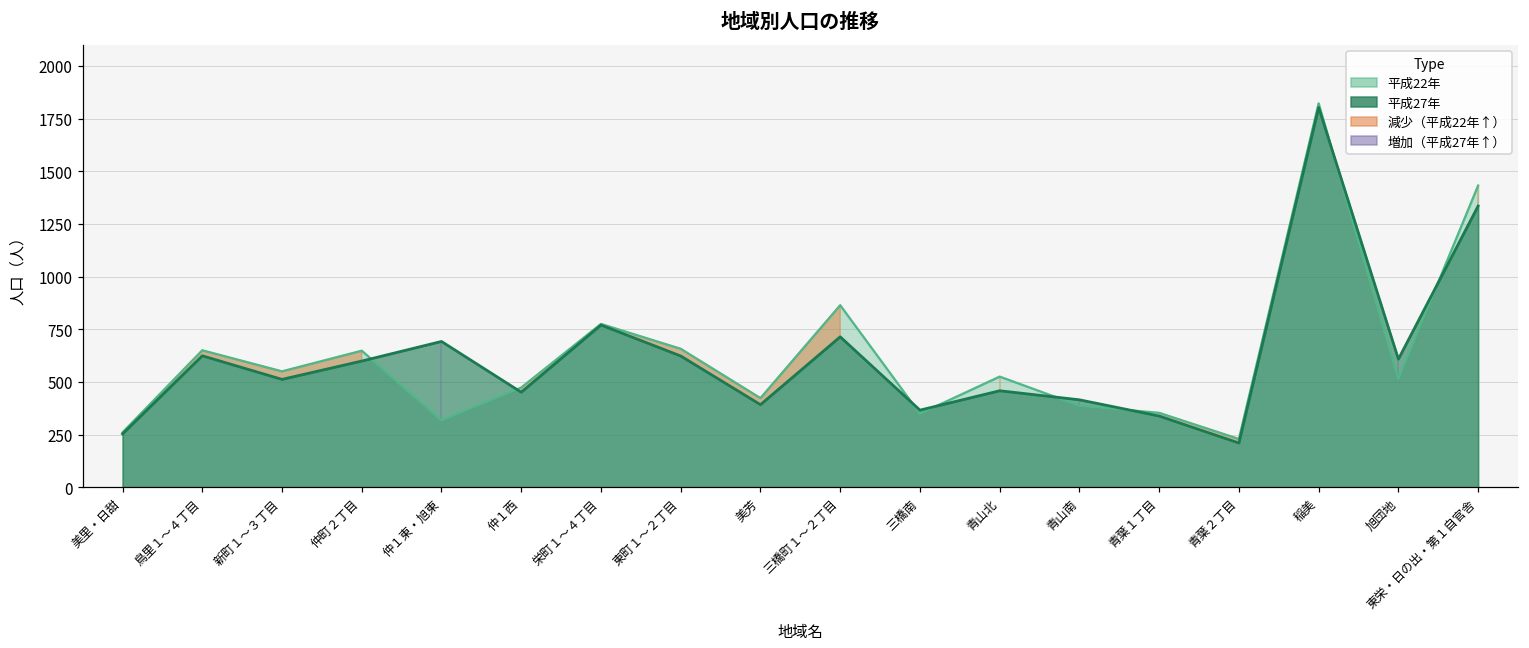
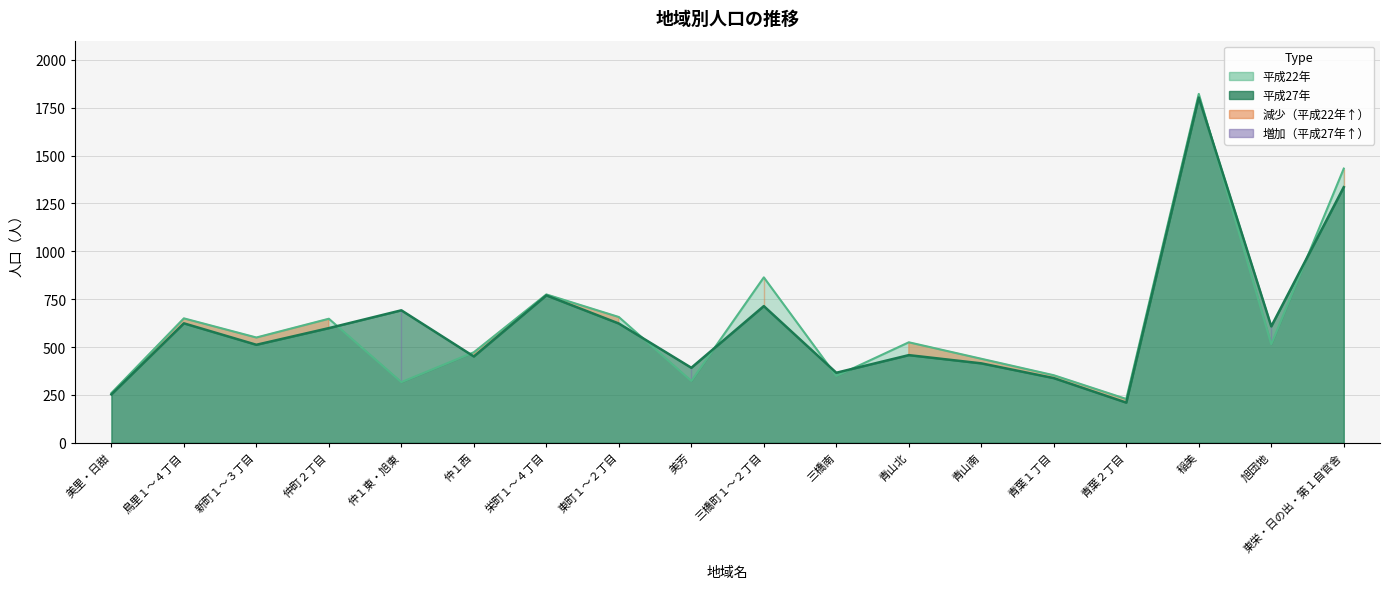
平成22年, 美芳: 420 -> 320
平成22年, 青山南: 390 -> 440
